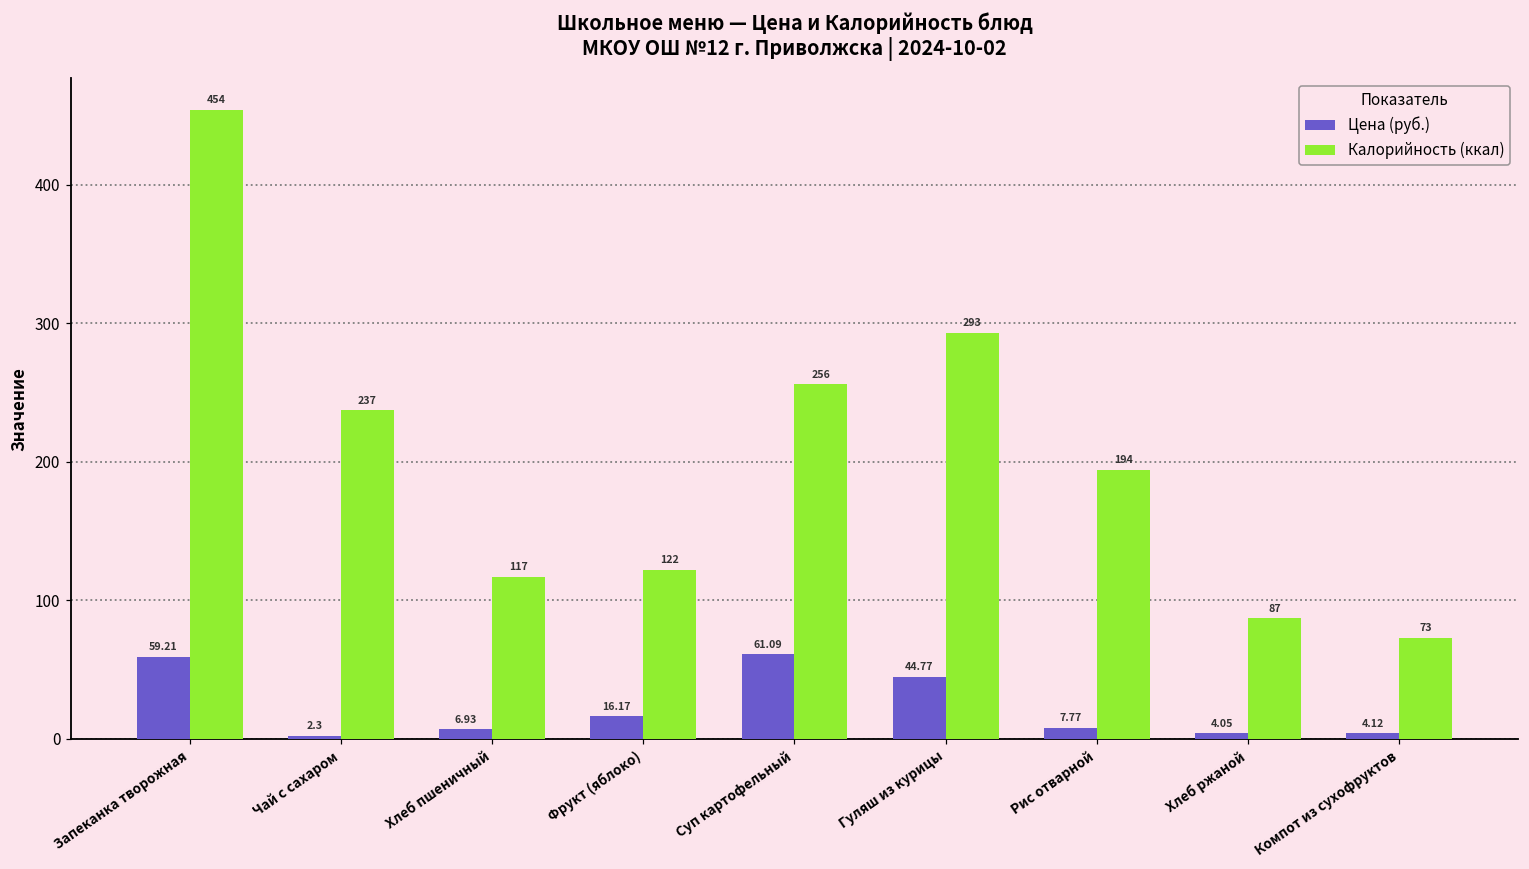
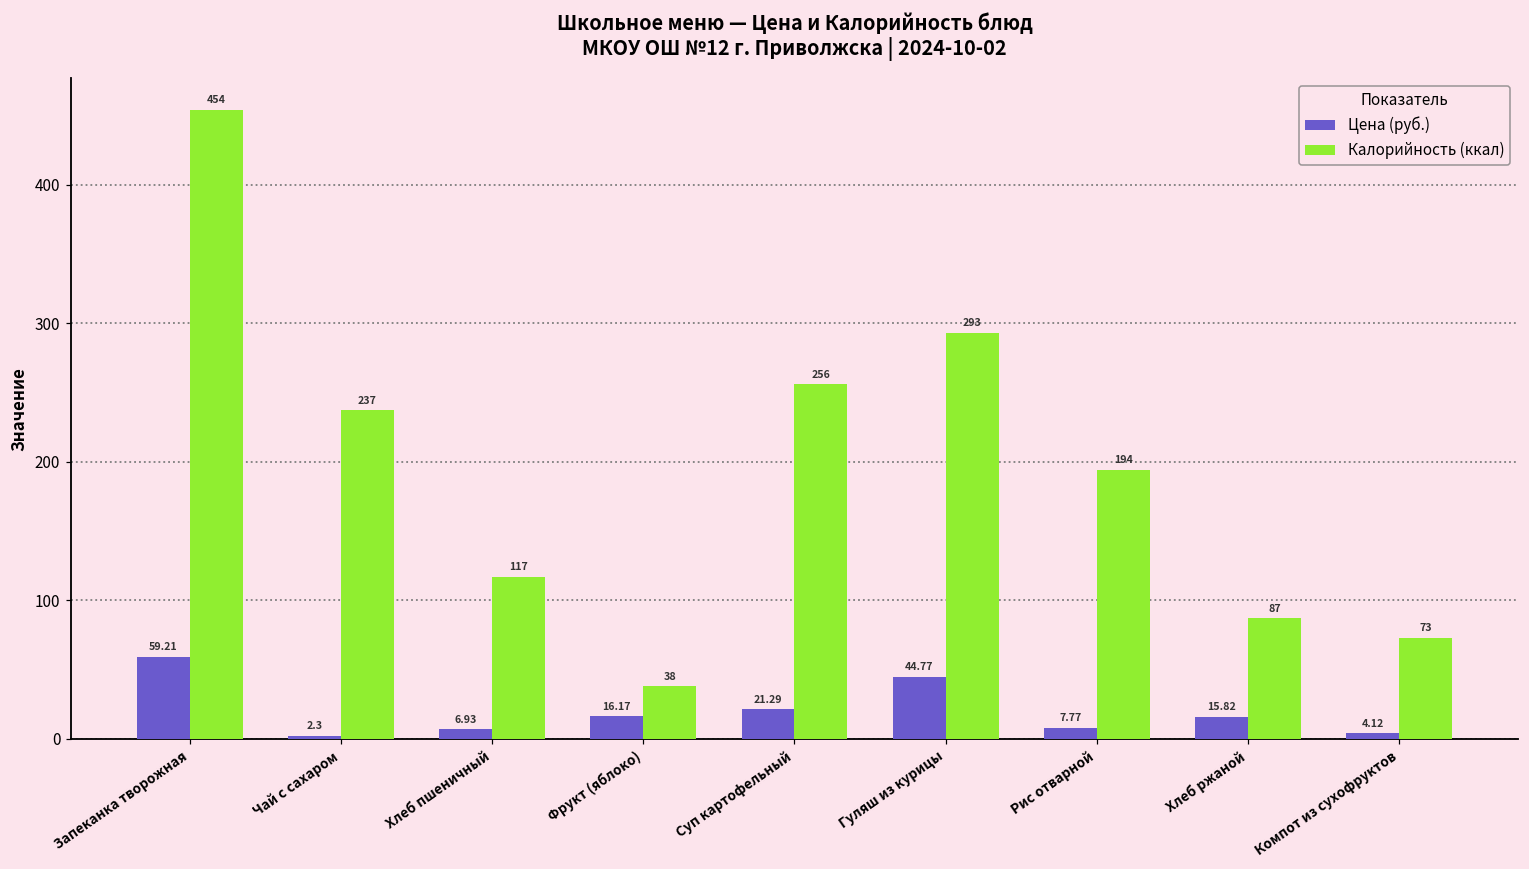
Калорийность (ккал), Фрукт (яблоко): 122 -> 38
Цена (руб.), Суп картофельный: 61.09 -> 21.29
Цена (руб.), Хлеб ржаной: 4.05 -> 15.82
